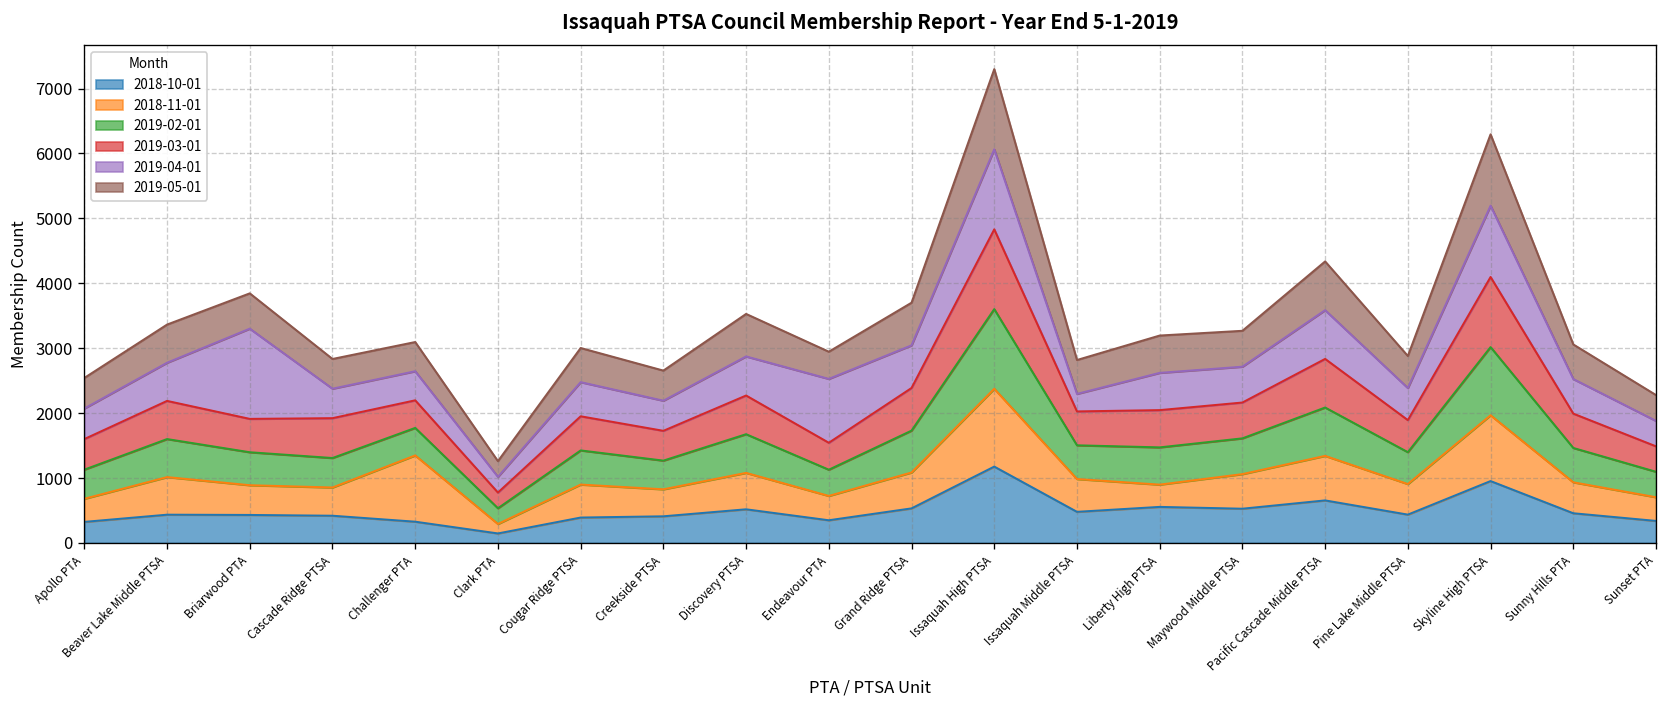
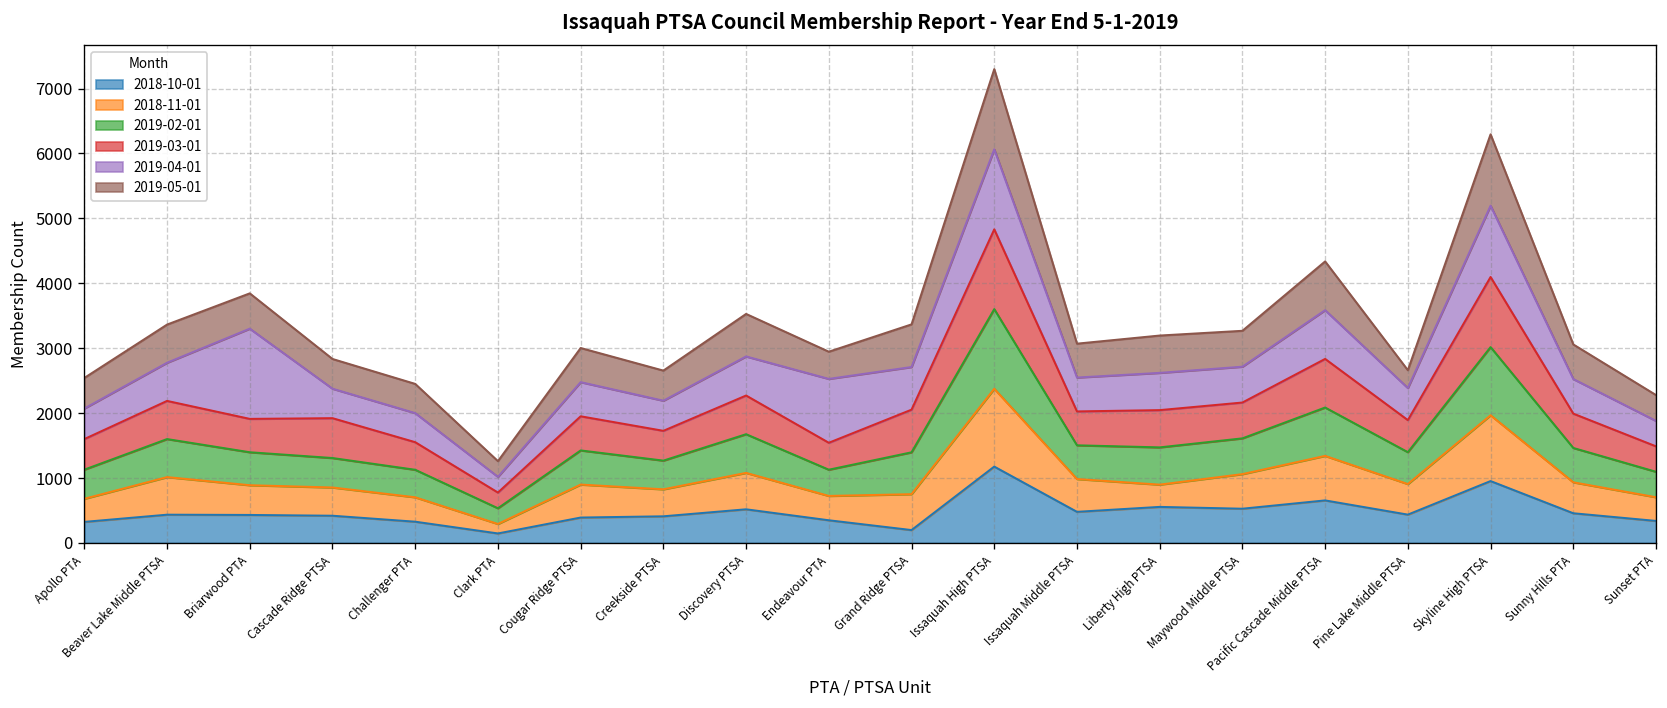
2018-11-01, Challenger PTA: 1000 -> 400
2018-10-01, Grand Ridge PTSA: 500 -> 200
2019-04-01, Issaquah Middle PTSA: 300 -> 500
2019-05-01, Pine Lake Middle PTSA: 500 -> 300
